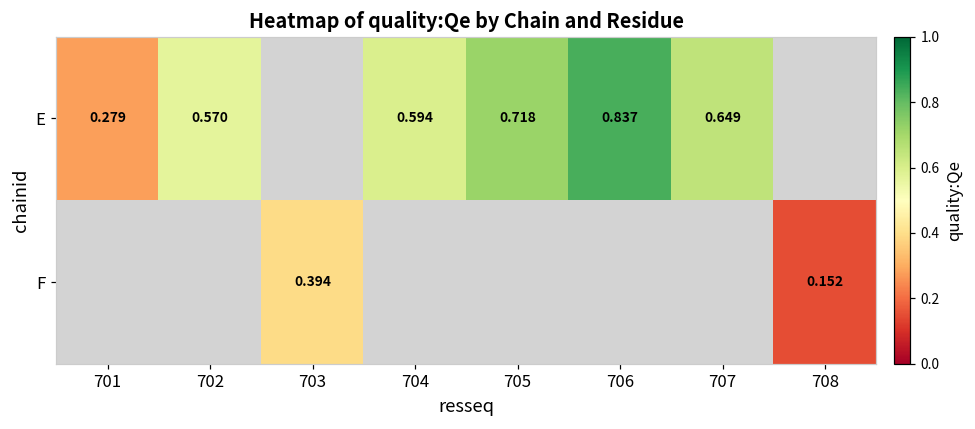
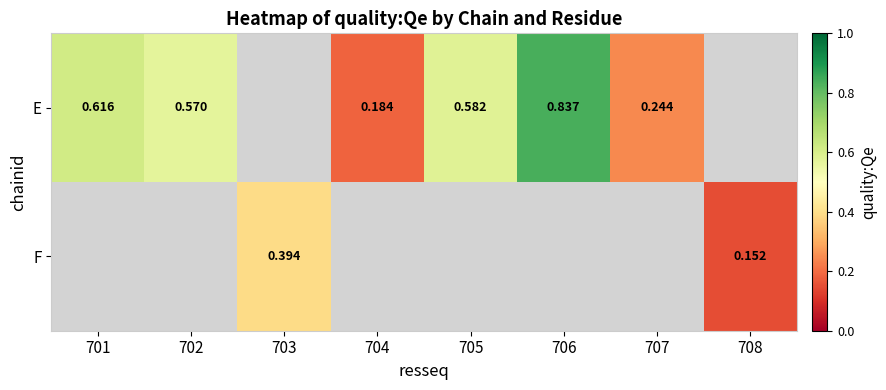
E, 701: 0.279 -> 0.616
E, 704: 0.594 -> 0.184
E, 705: 0.718 -> 0.582
E, 707: 0.649 -> 0.244
